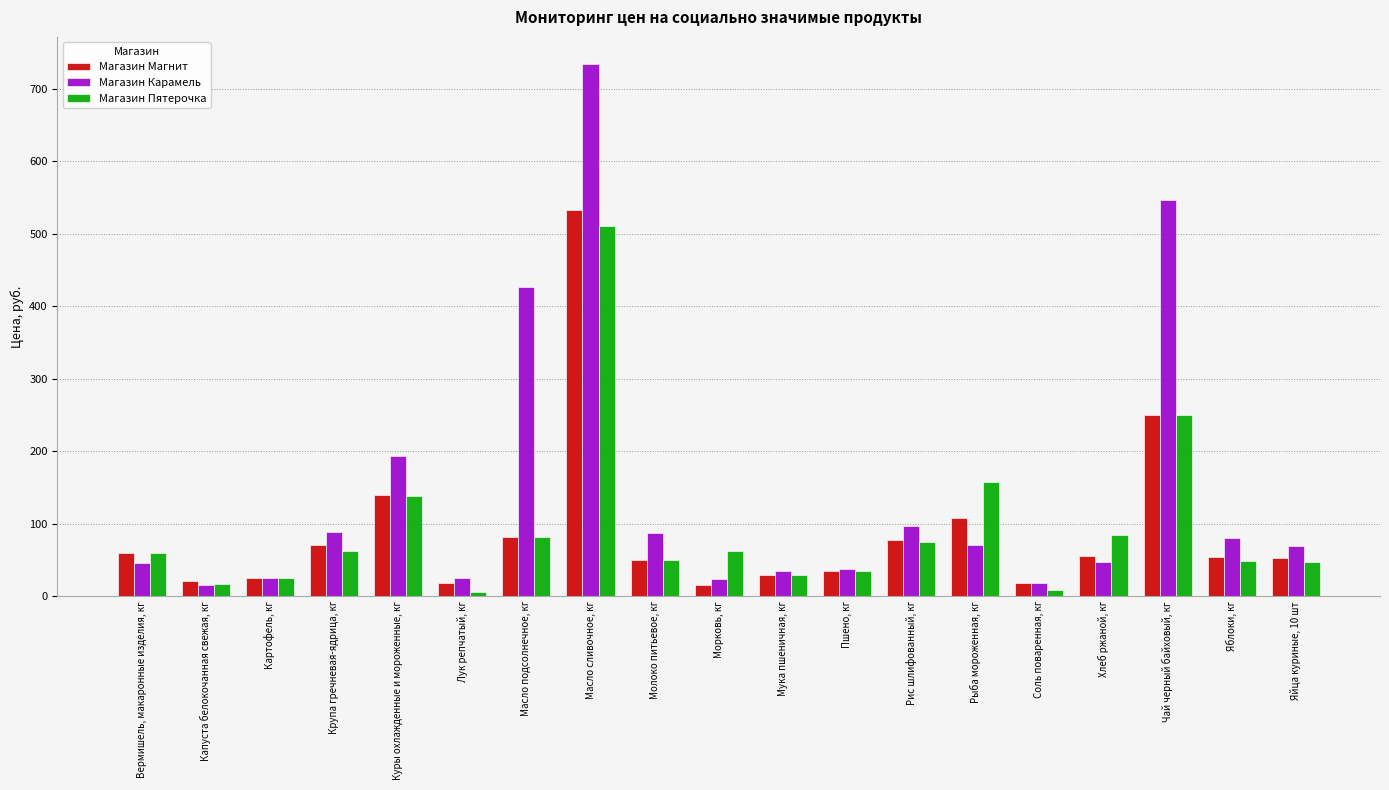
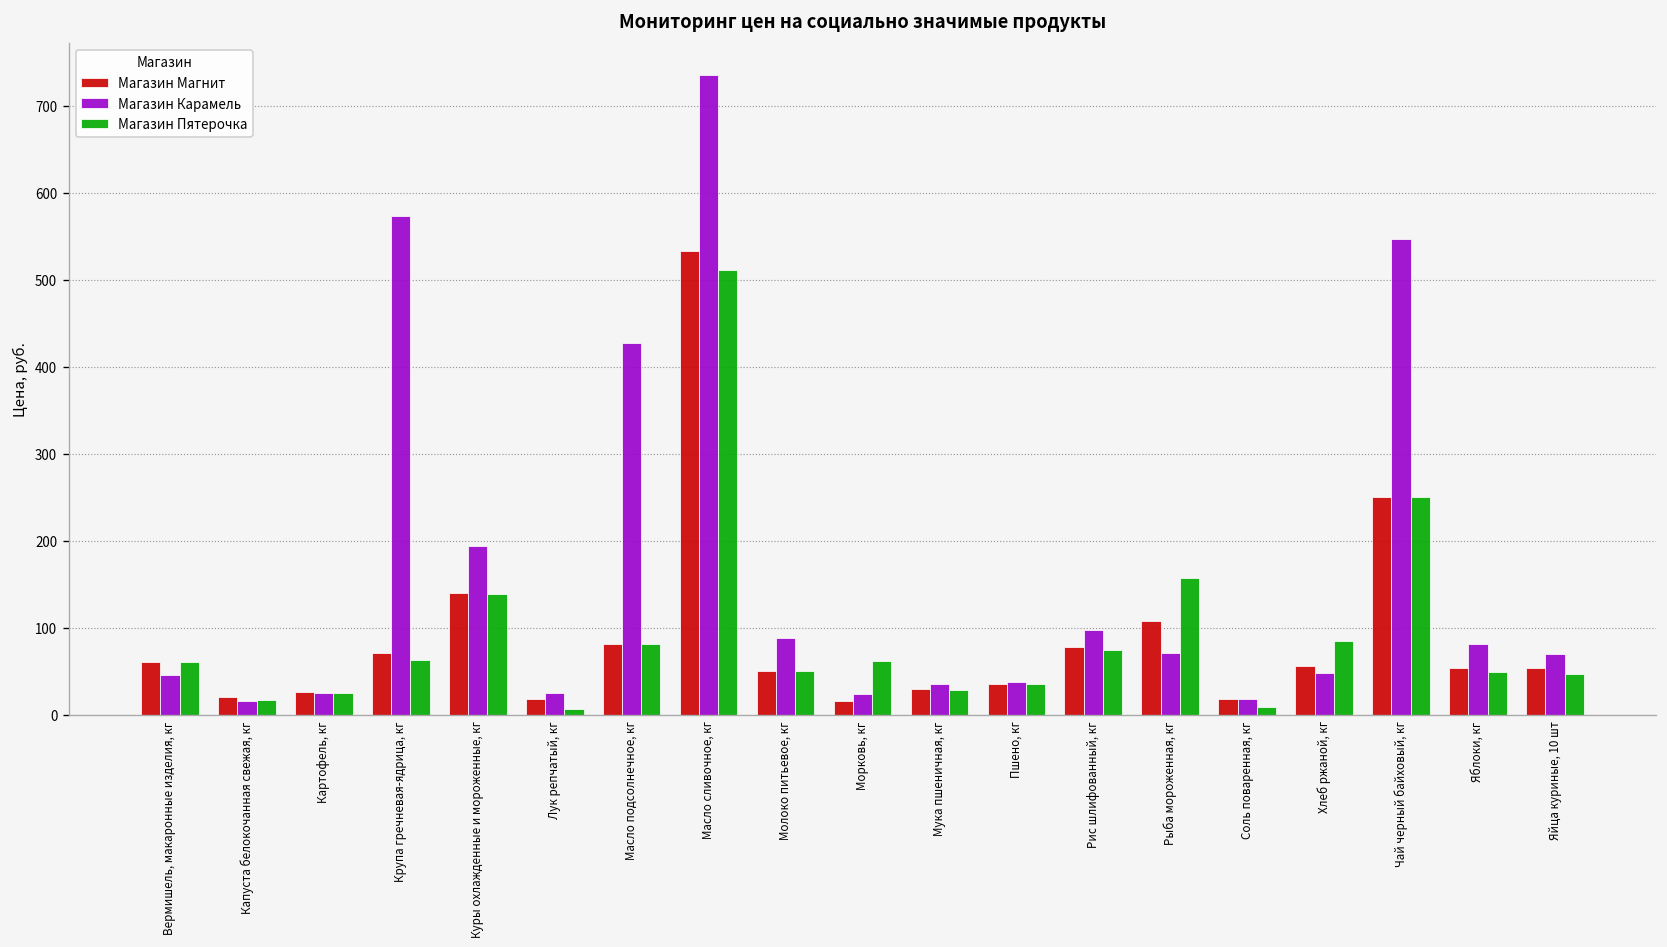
Магазин Карамель, Крупа гречневая-ядрица, кг: 90 -> 570
